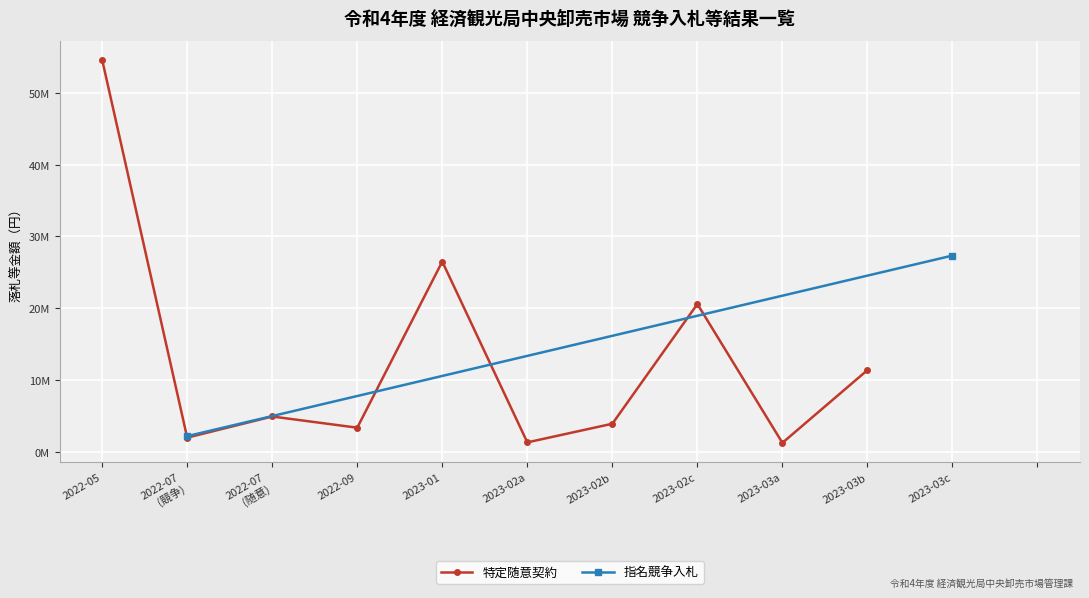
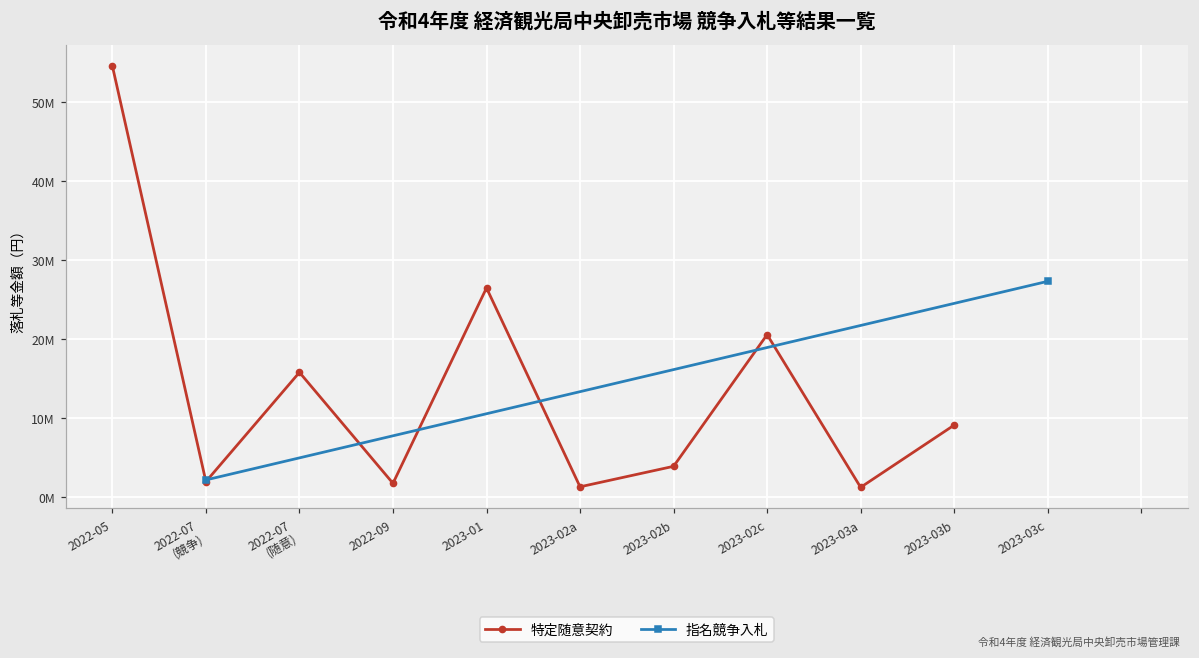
特定随意契約, 2022-07 (随意): 5000000 -> 16000000
特定随意契約, 2022-09: 3000000 -> 2000000
特定随意契約, 2023-03b: 11000000 -> 9000000
